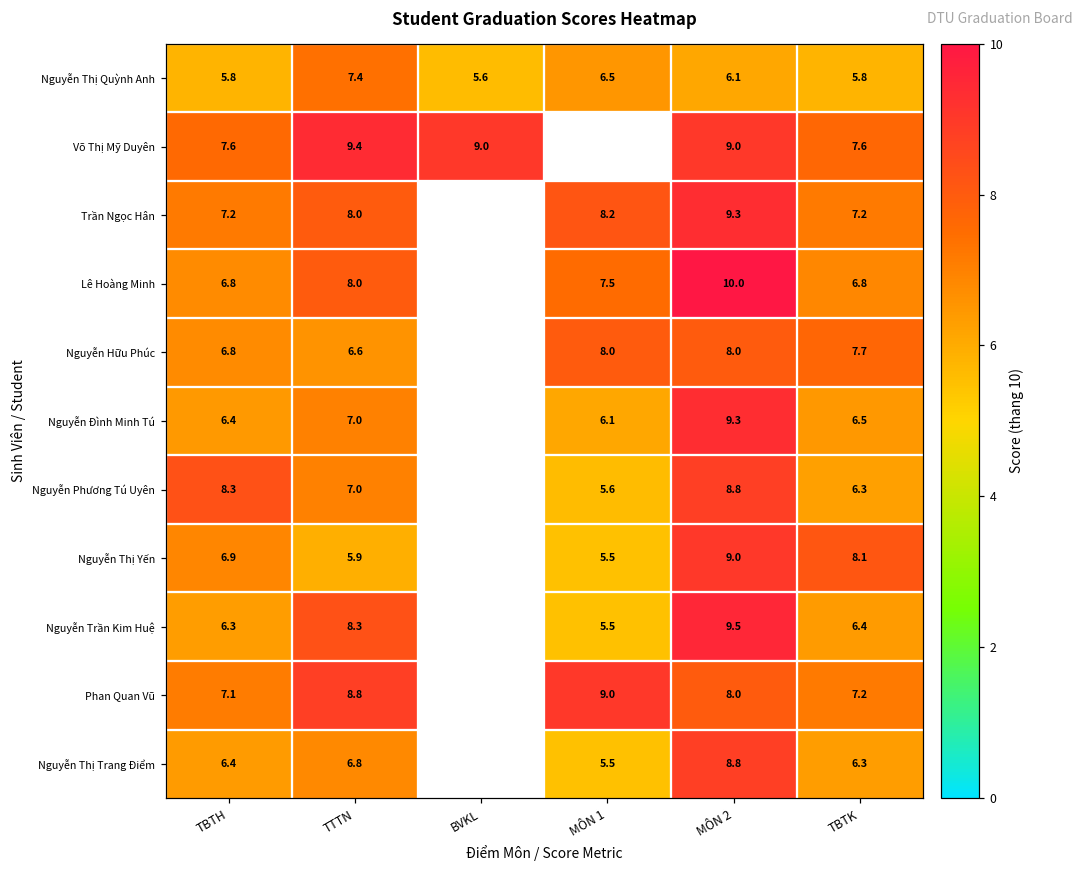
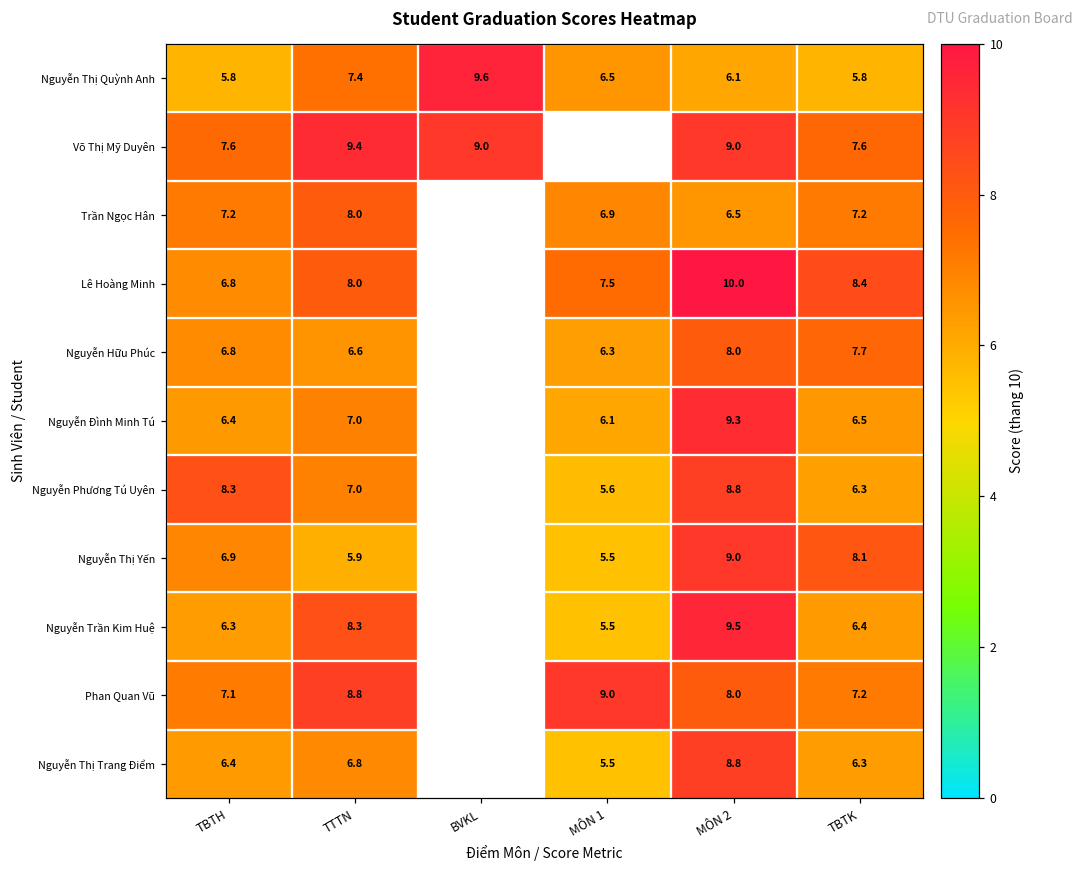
Nguyễn Thị Quỳnh Anh, BVKL: 5.6 -> 9.6
Trần Ngọc Hân, MÔN 1: 8.2 -> 6.9
Trần Ngọc Hân, MÔN 2: 9.3 -> 6.5
Lê Hoàng Minh, TBTK: 6.8 -> 8.4
Nguyễn Hữu Phúc, MÔN 1: 8.0 -> 6.3
